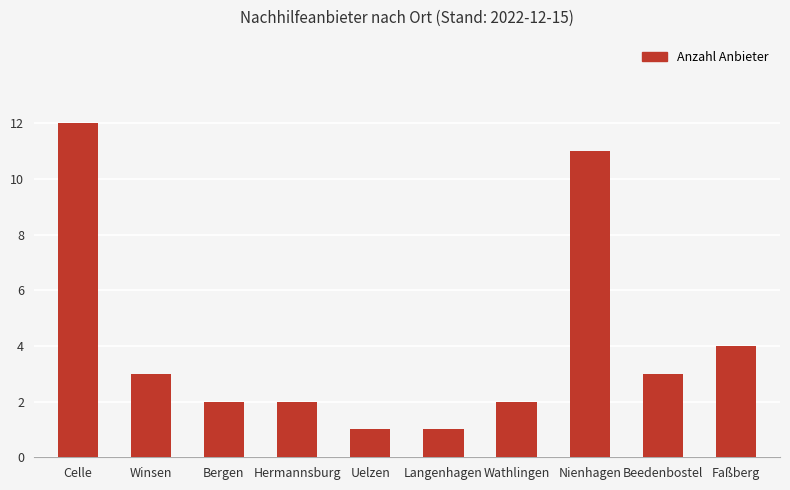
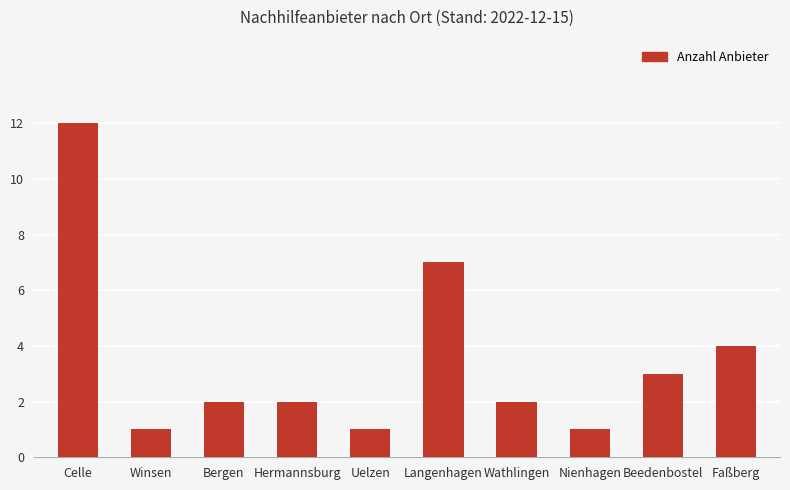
Winsen: 3 -> 1
Langenhagen: 1 -> 7
Nienhagen: 11 -> 1
